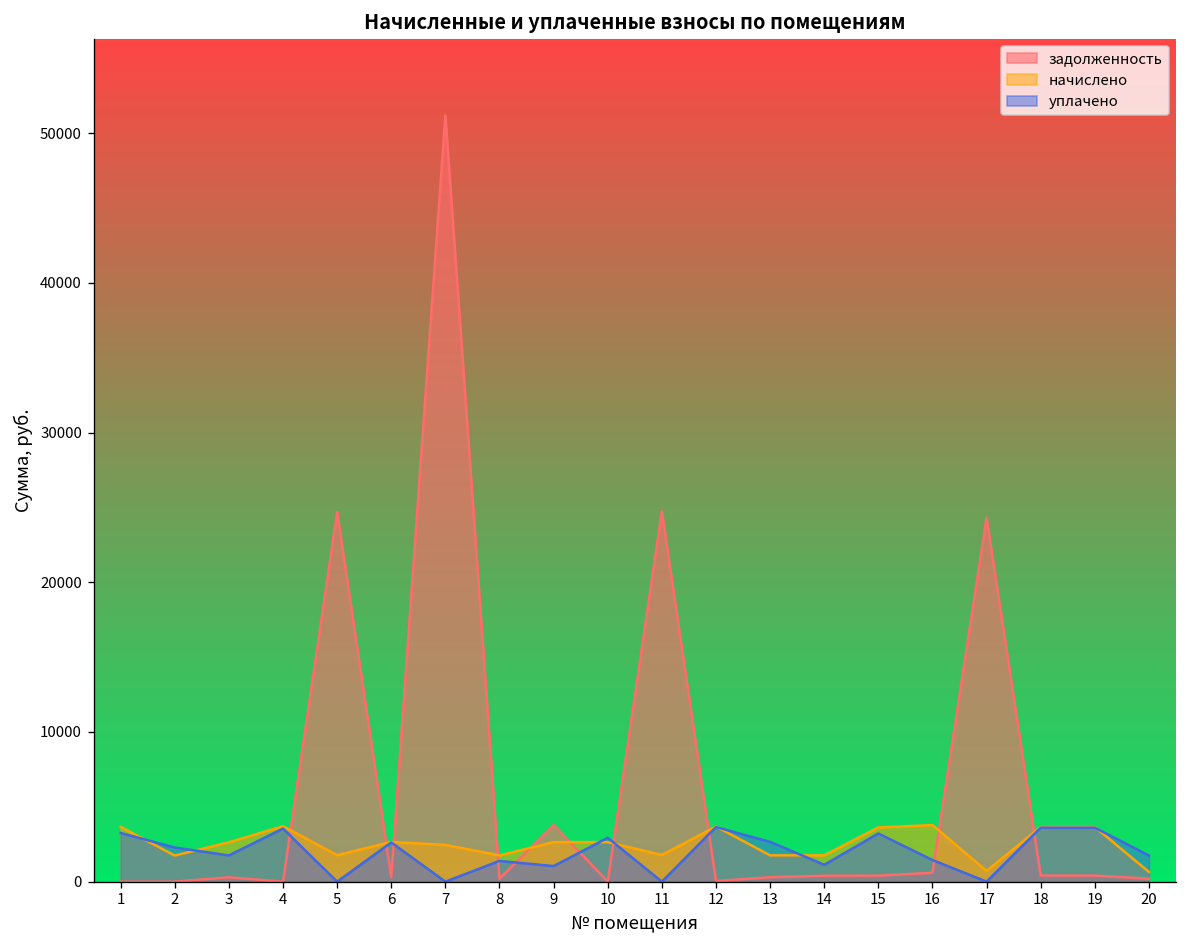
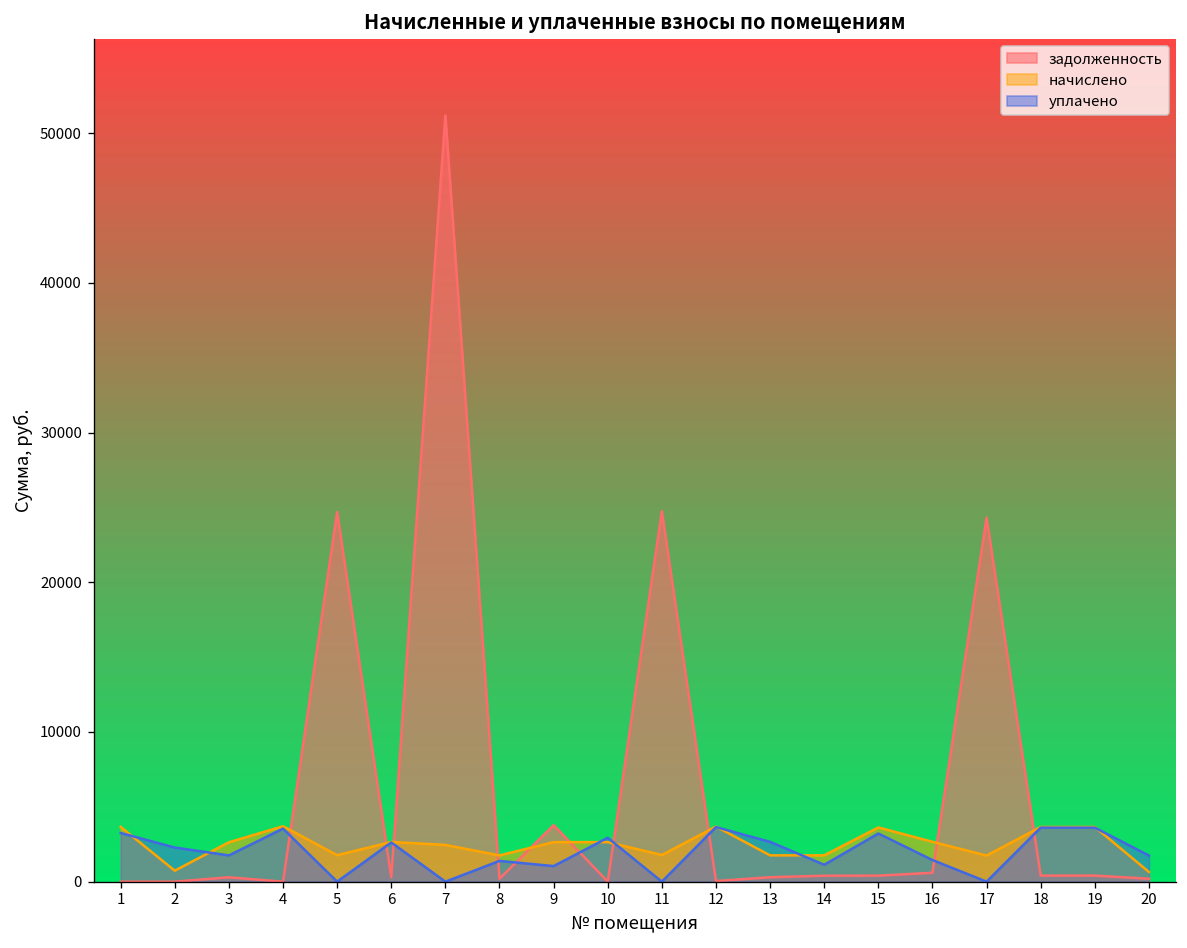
начислено, 2: 1700 -> 700
начислено, 16: 3800 -> 2700
начислено, 17: 700 -> 1700
